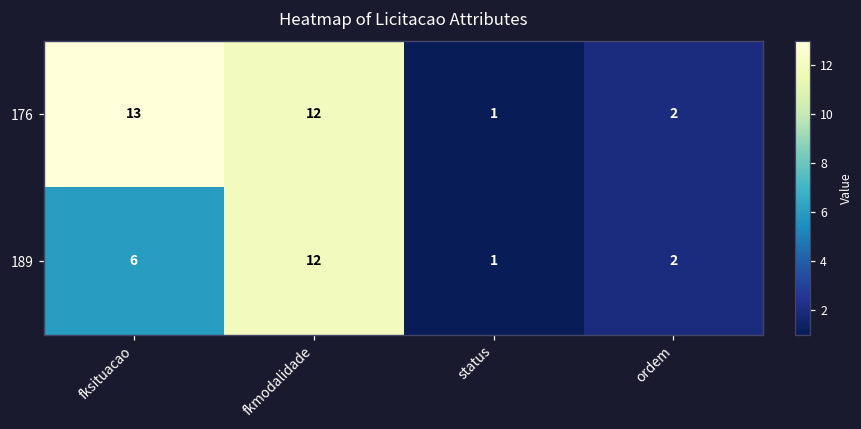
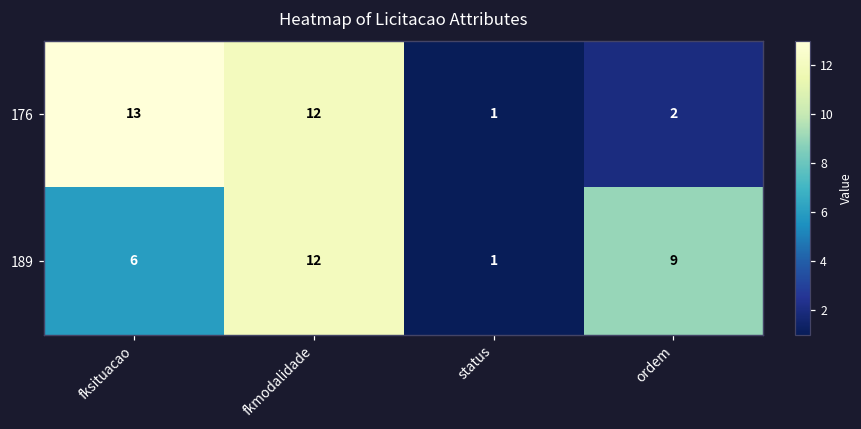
189, ordem: 2 -> 9
